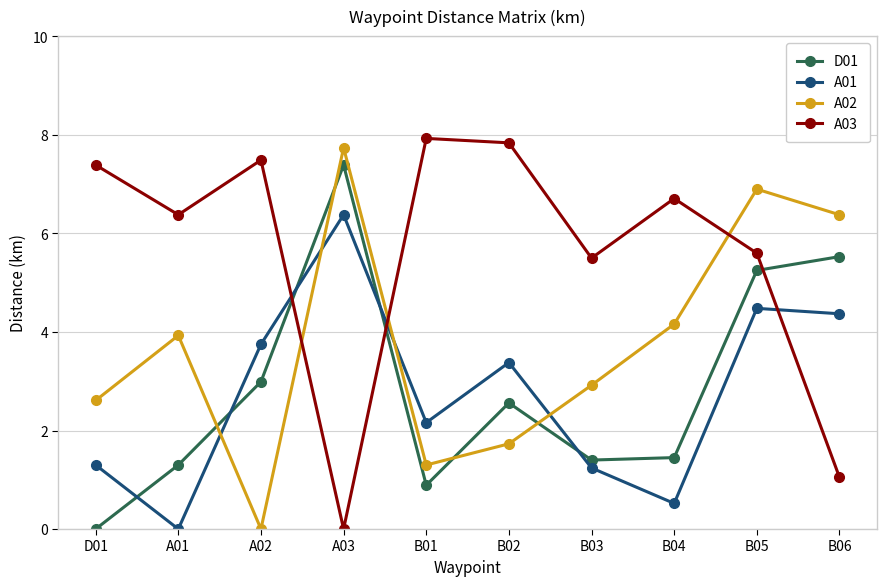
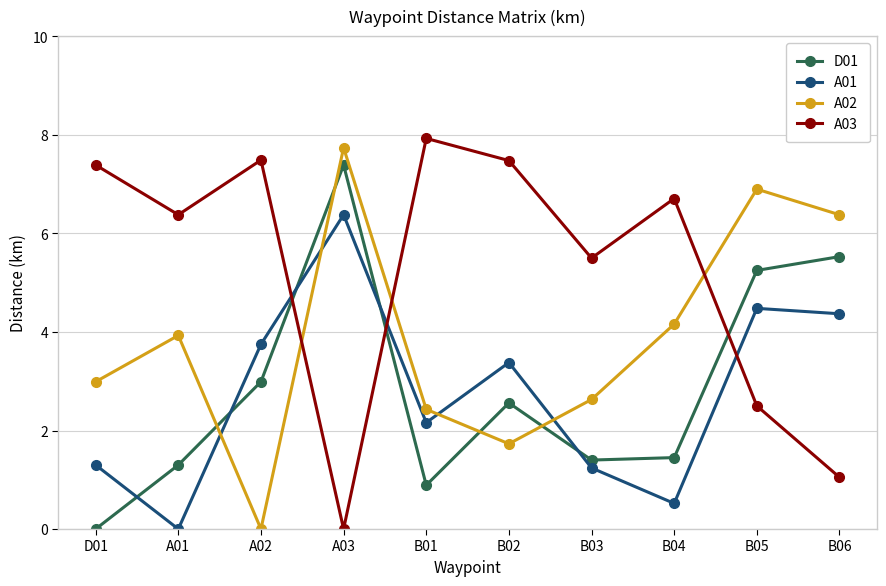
A02, D01: 2.6 -> 3.0
A02, B01: 1.3 -> 2.4
A03, B02: 7.8 -> 7.5
A02, B03: 2.9 -> 2.6
A03, B05: 5.6 -> 2.5
